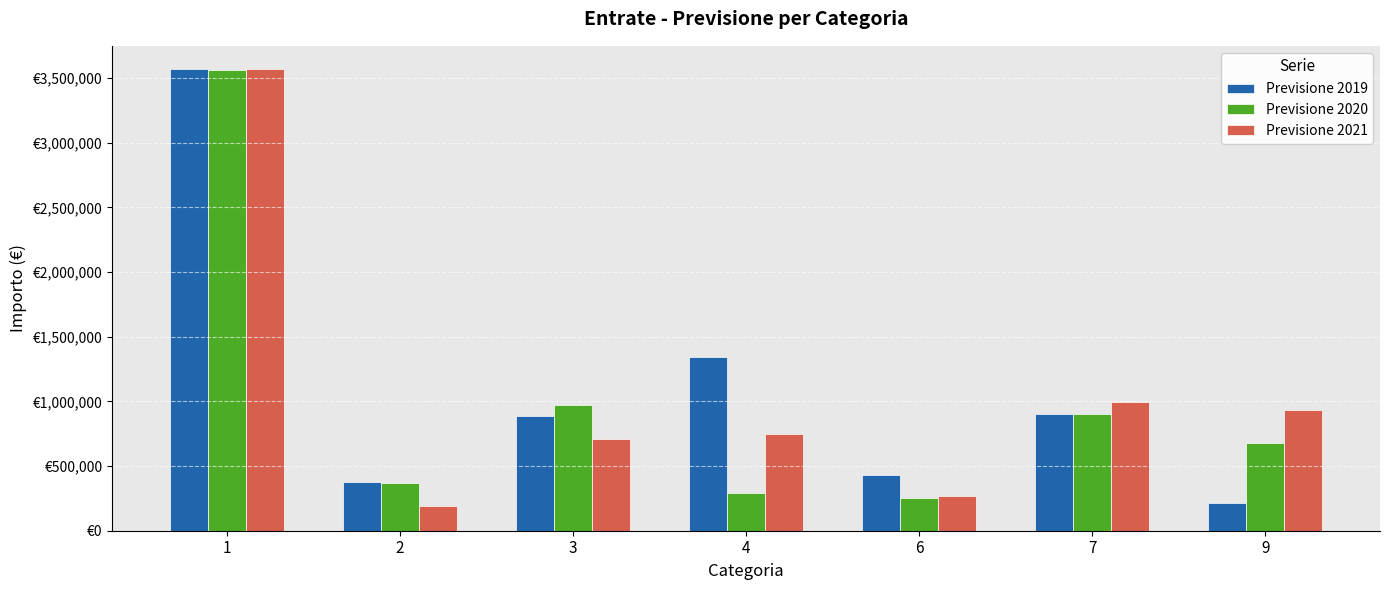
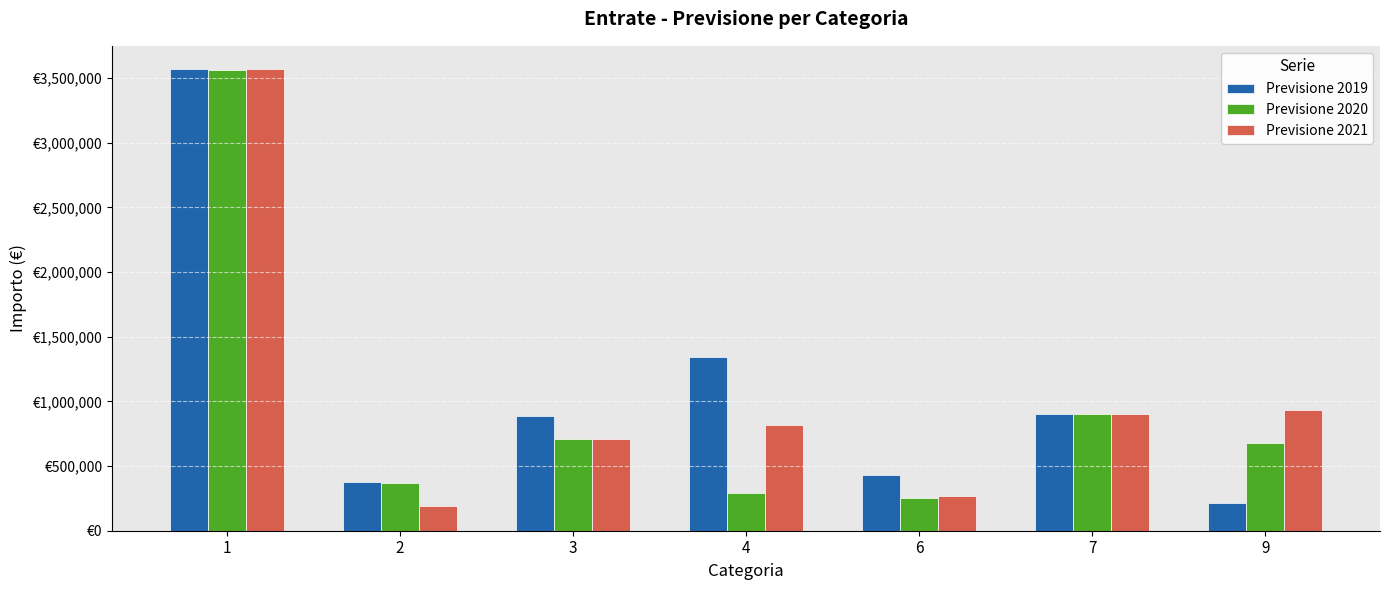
Previsione 2020, 3: €970,000 -> €710,000
Previsione 2021, 4: €750,000 -> €820,000
Previsione 2021, 7: €1,000,000 -> €900,000
